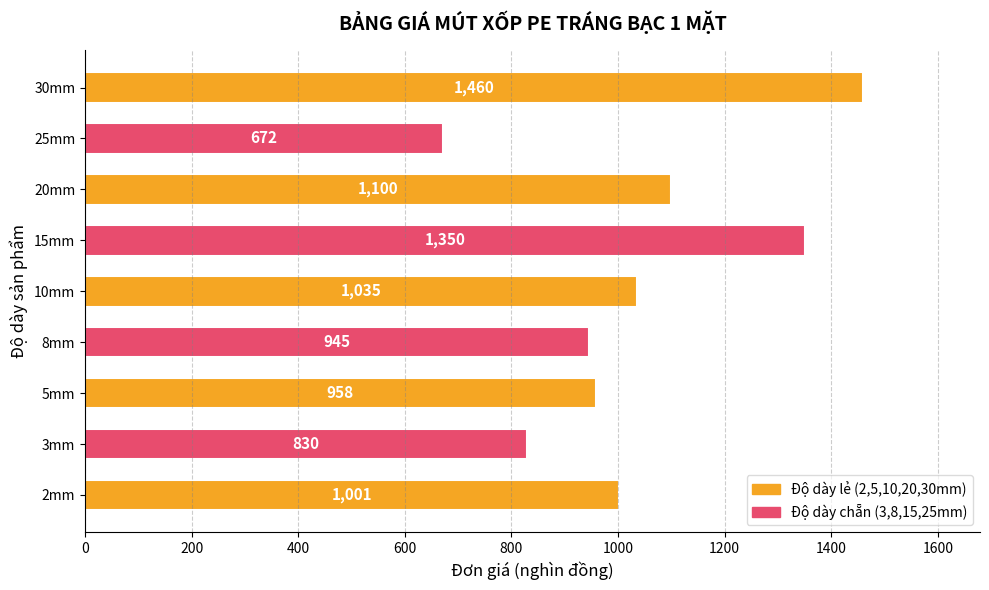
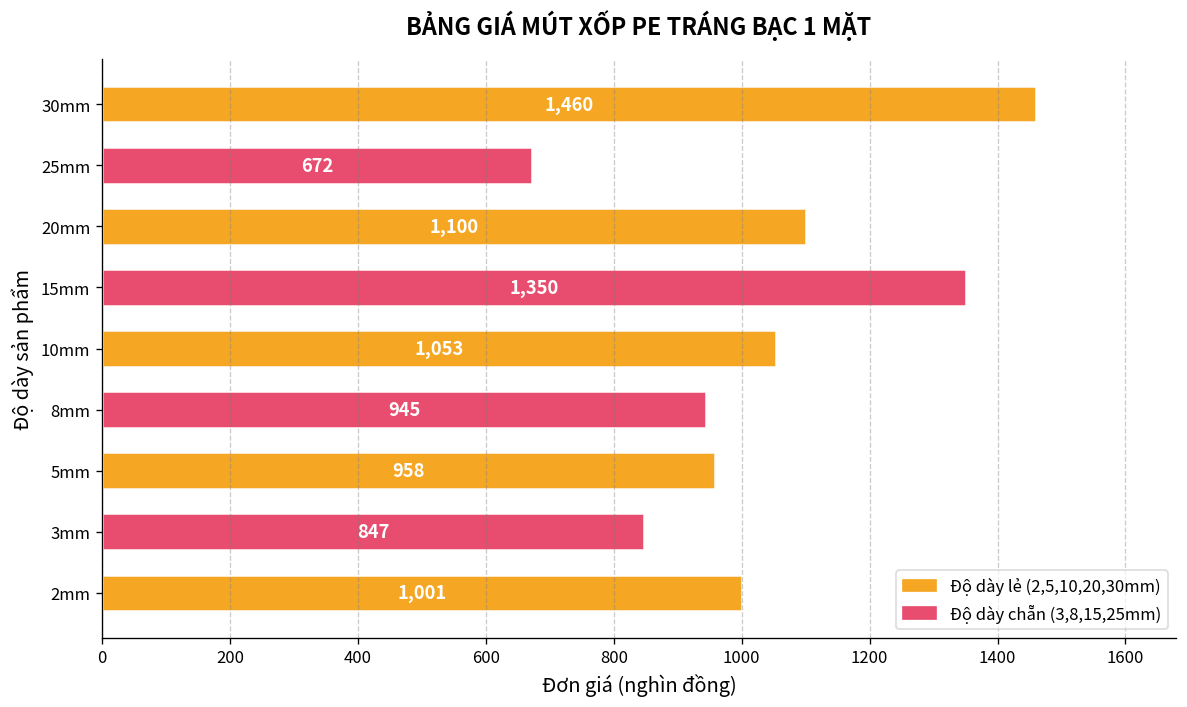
10mm: 1,035 -> 1,053
3mm: 830 -> 847
